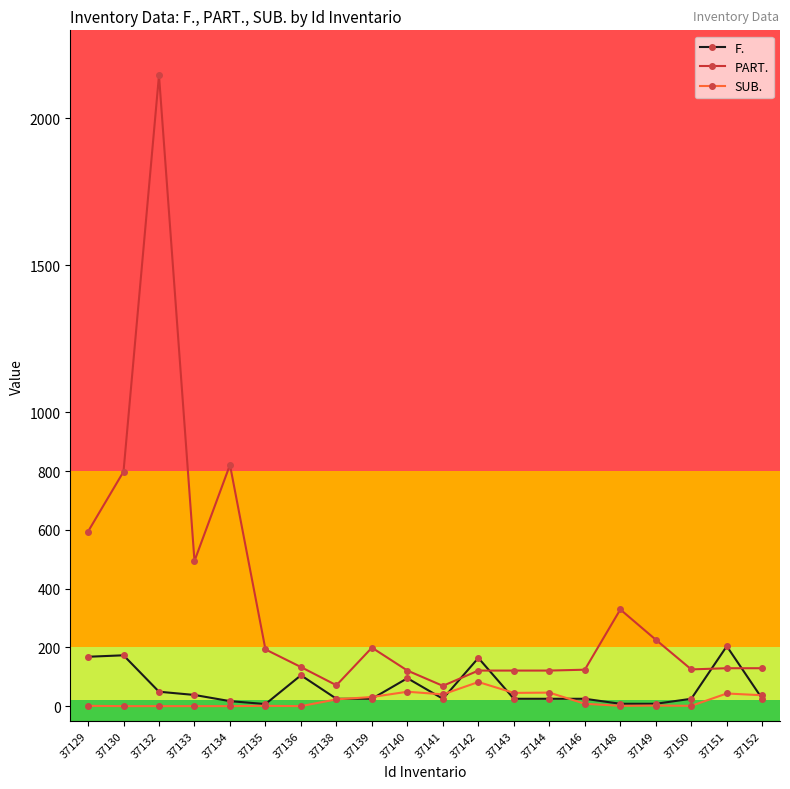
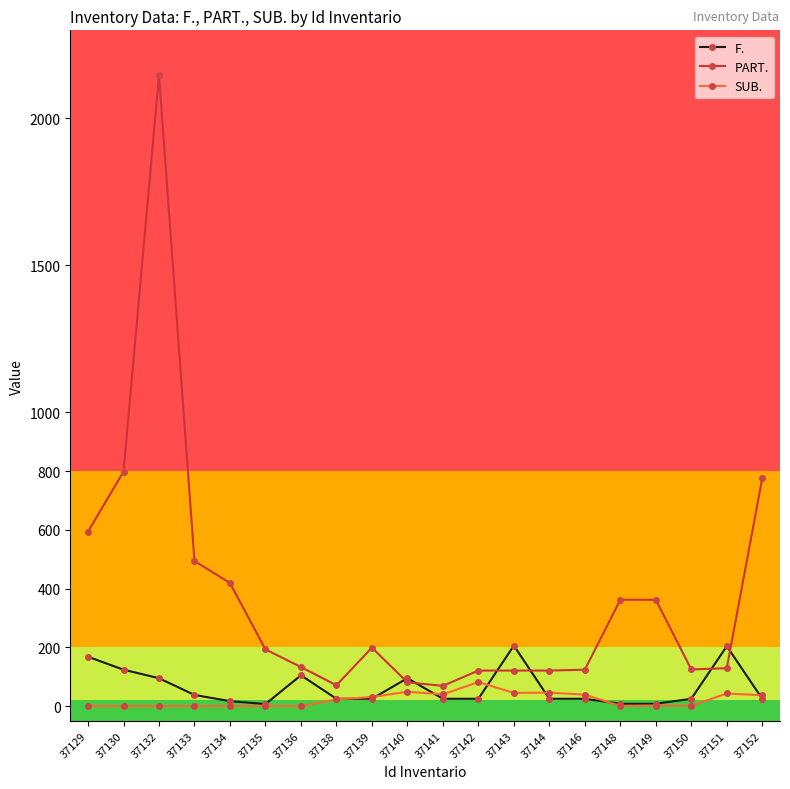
F., 37130: 170 -> 120
F., 37132: 50 -> 100
PART., 37134: 820 -> 420
PART., 37140: 120 -> 80
F., 37142: 160 -> 30
F., 37143: 30 -> 210
SUB., 37146: 10 -> 40
PART., 37148: 330 -> 360
PART., 37149: 230 -> 360
PART., 37152: 130 -> 780
